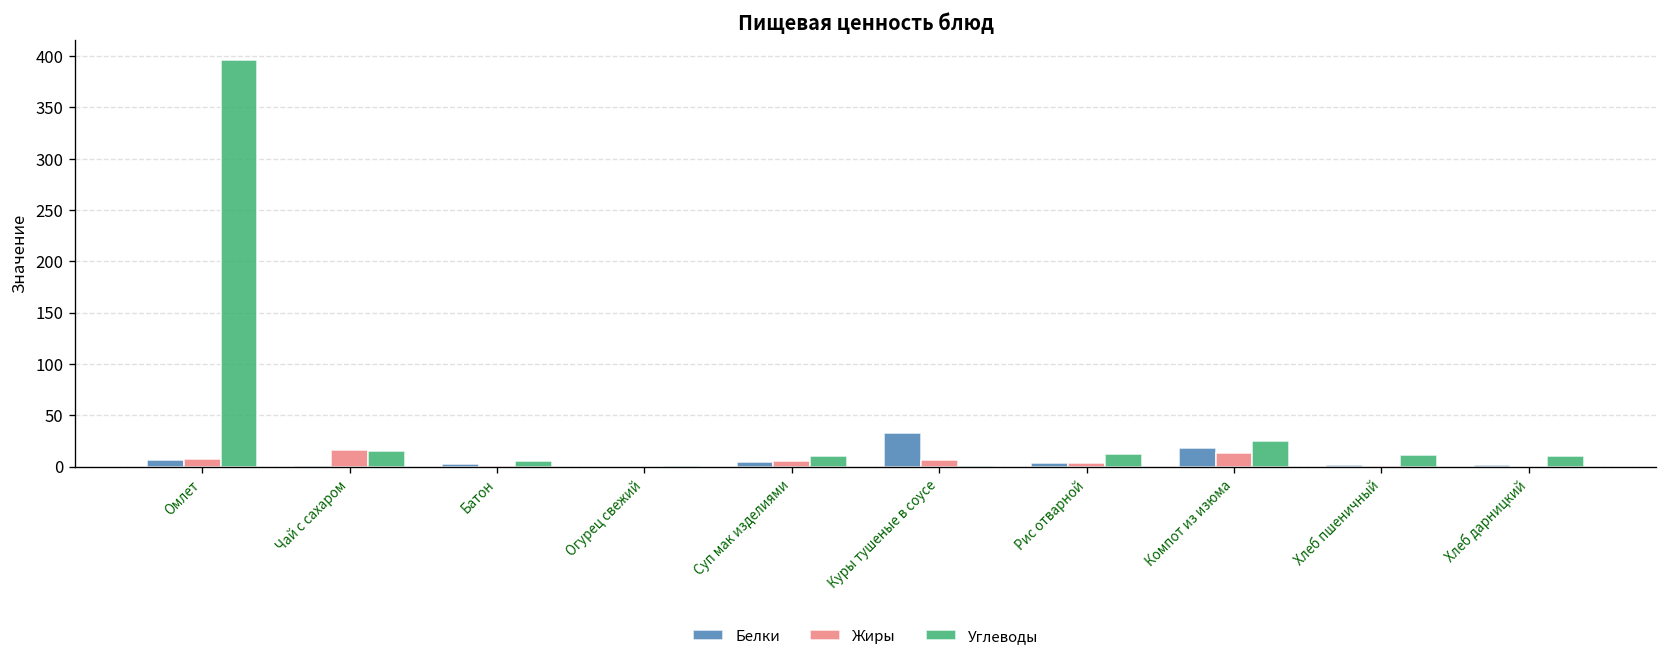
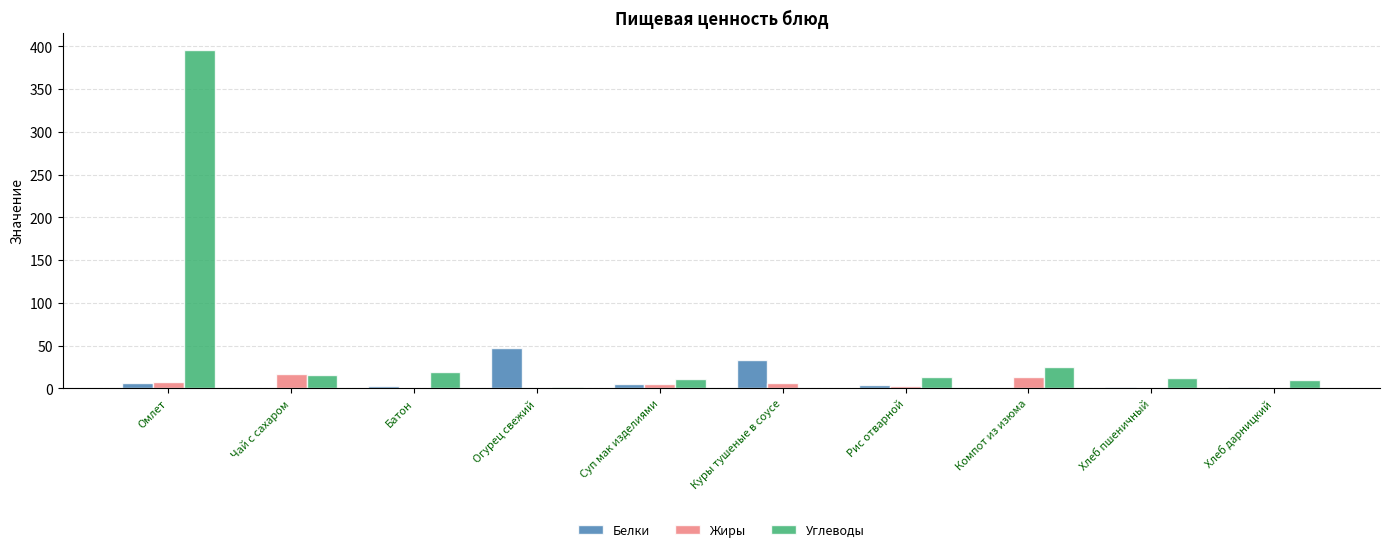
Углеводы, Батон: 10 -> 20
Белки, Огурец свежий: 0 -> 50
Белки, Компот из изюма: 20 -> 0
